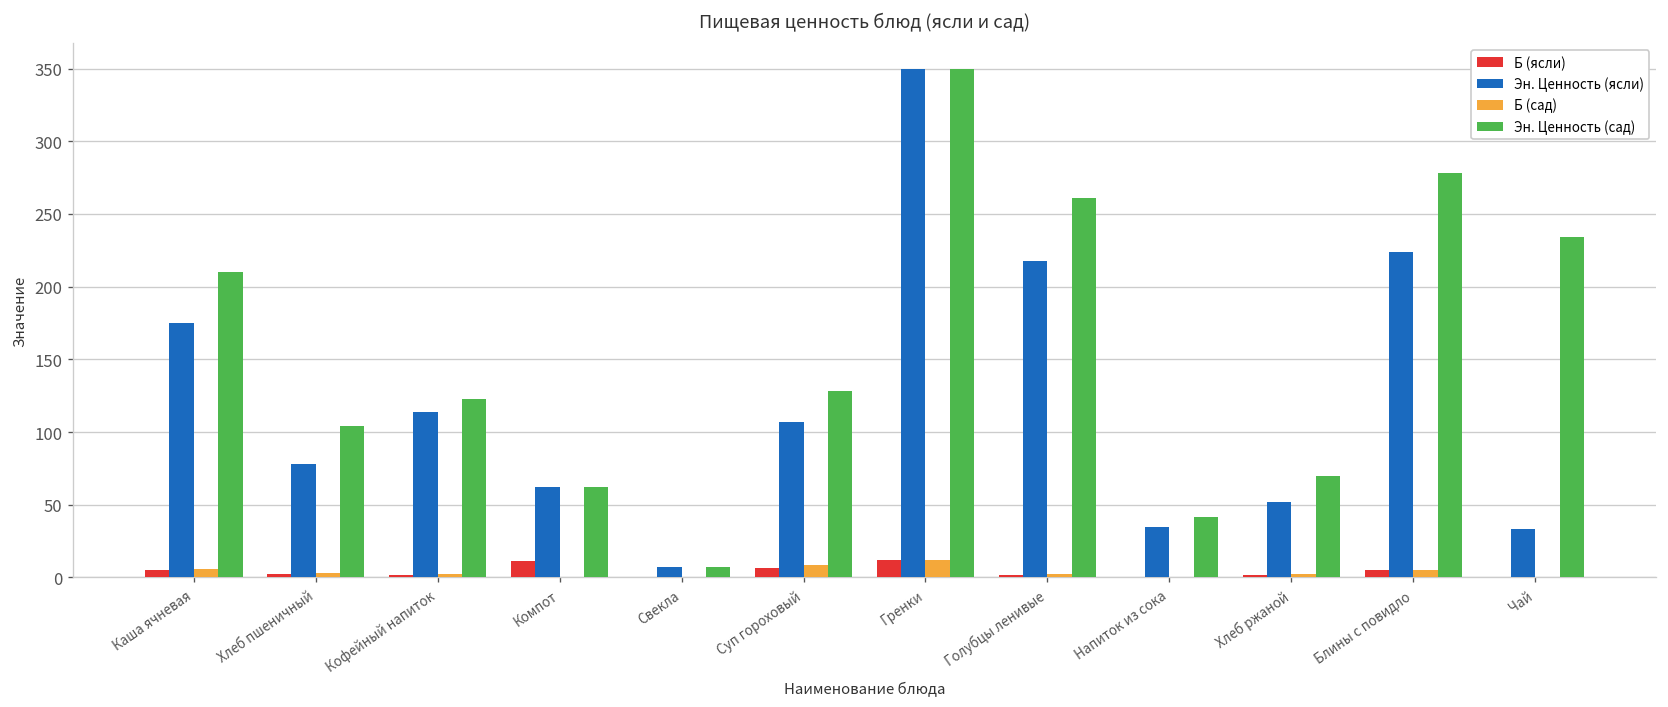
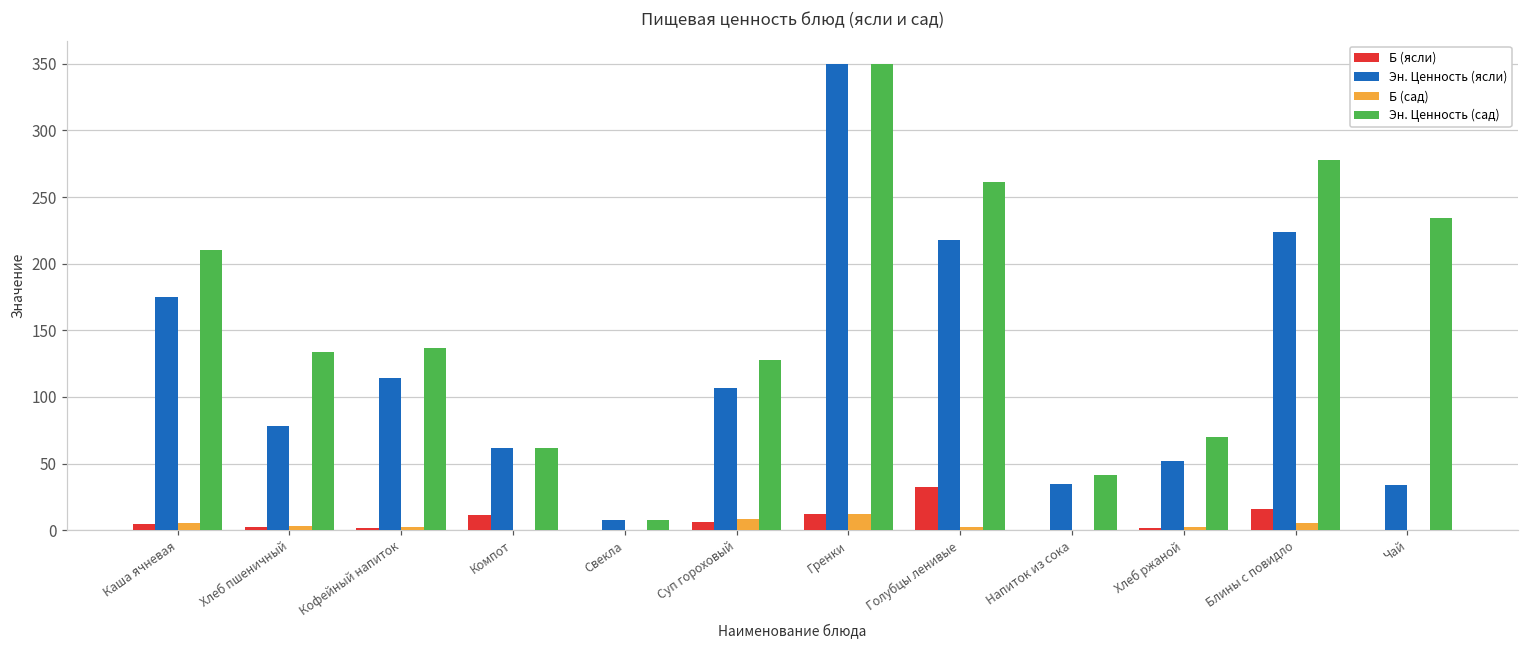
Эн. Ценность (сад), Хлеб пшеничный: 104 -> 134
Эн. Ценность (сад), Кофейный напиток: 123 -> 137
Б (ясли), Голубцы ленивые: 2 -> 33
Б (ясли), Блины с повидло: 5 -> 16
